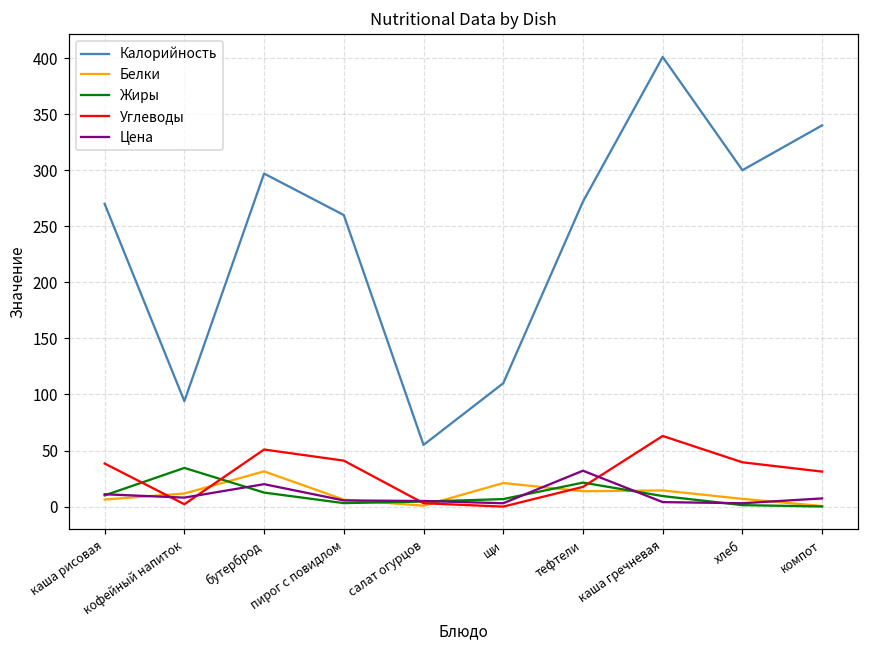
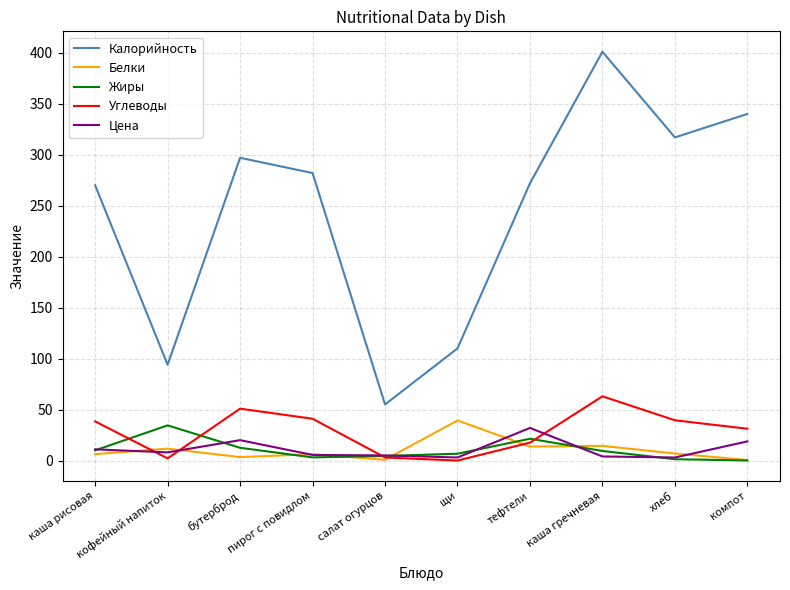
Белки, бутерброд: 31 -> 3
Калорийность, пирог с повидлом: 260 -> 282
Белки, щи: 21 -> 39
Калорийность, хлеб: 300 -> 317
Цена, компот: 7 -> 19
